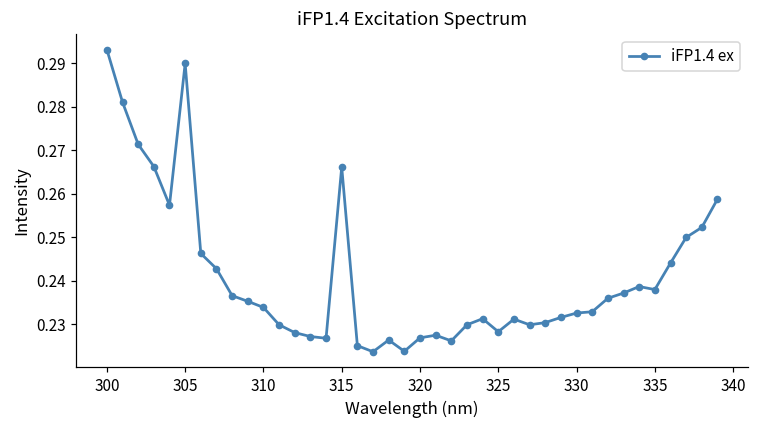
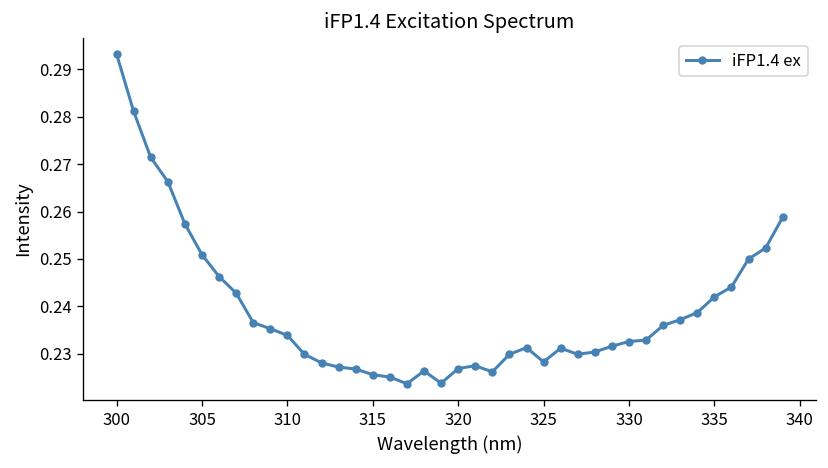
305: 0.290 -> 0.251
315: 0.266 -> 0.226
335: 0.238 -> 0.242
